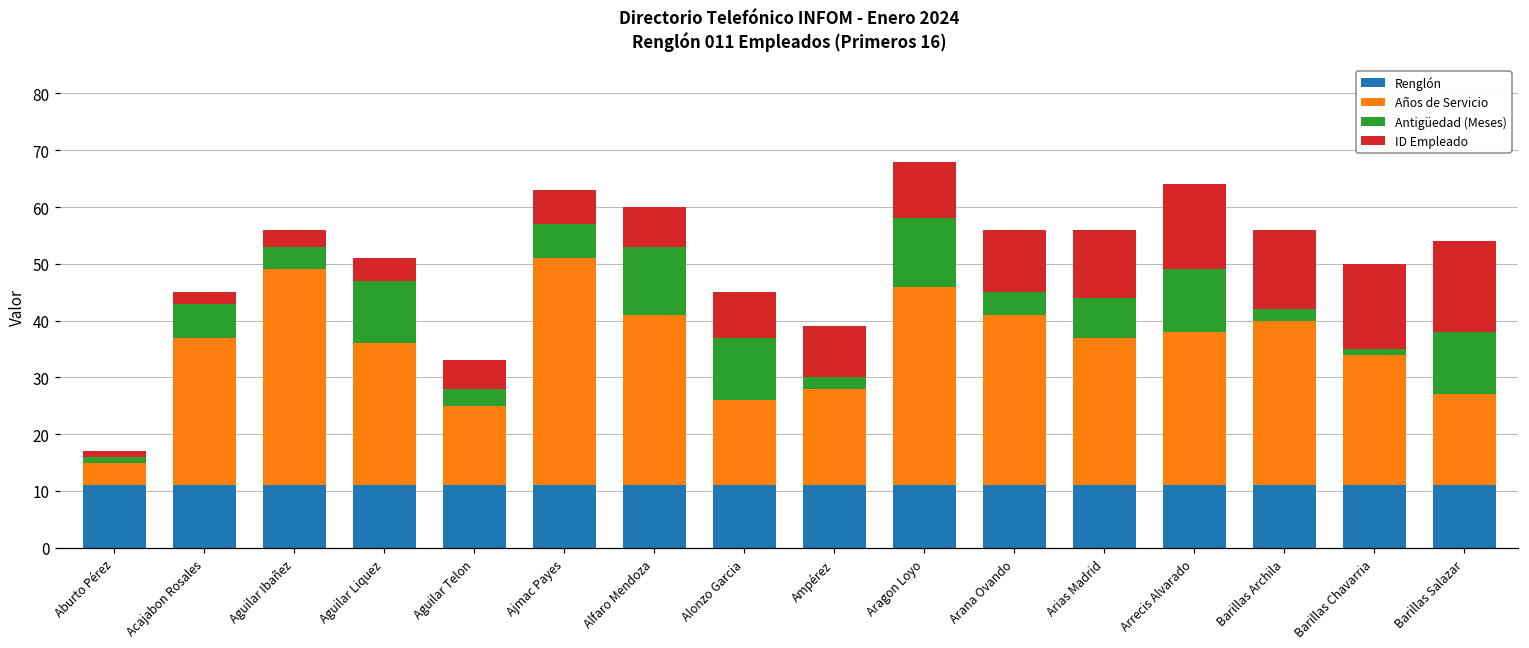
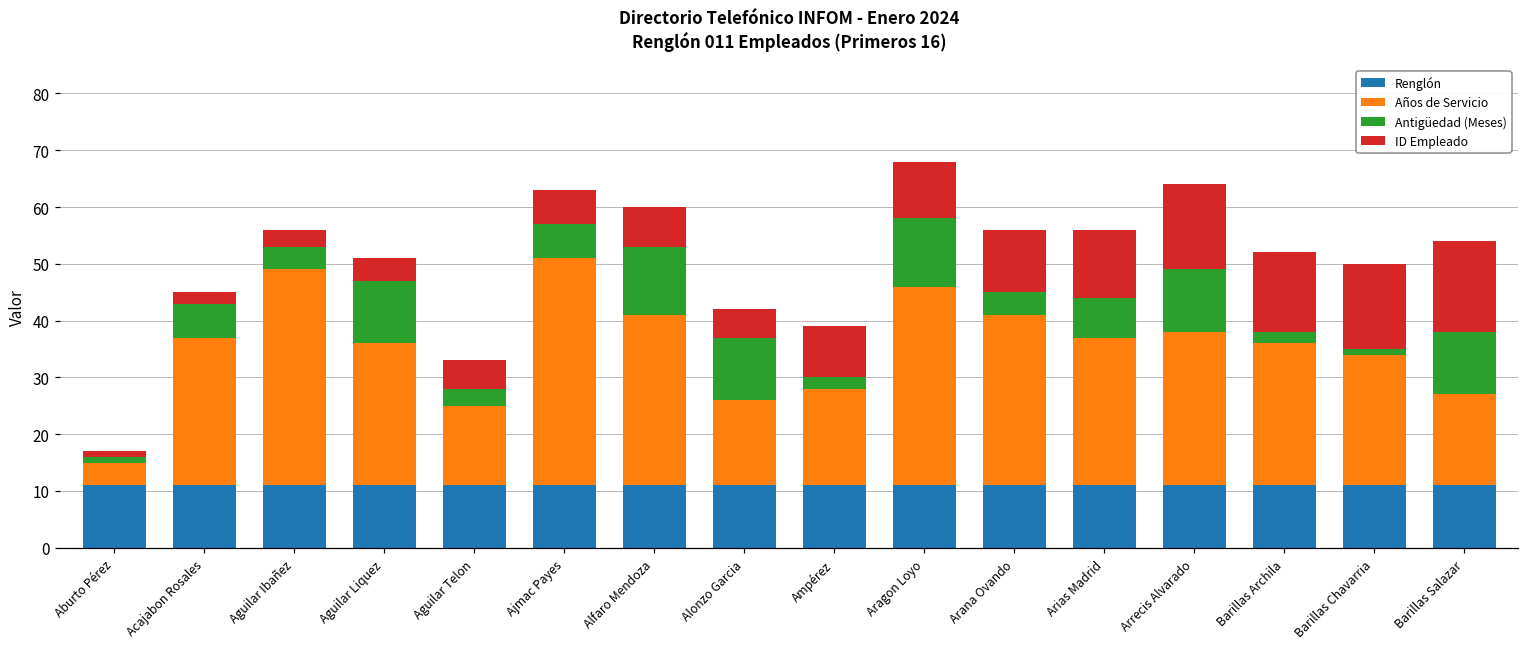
ID Empleado, Alonzo Garcia: 8 -> 5
Años de Servicio, Barillas Archila: 29 -> 25
